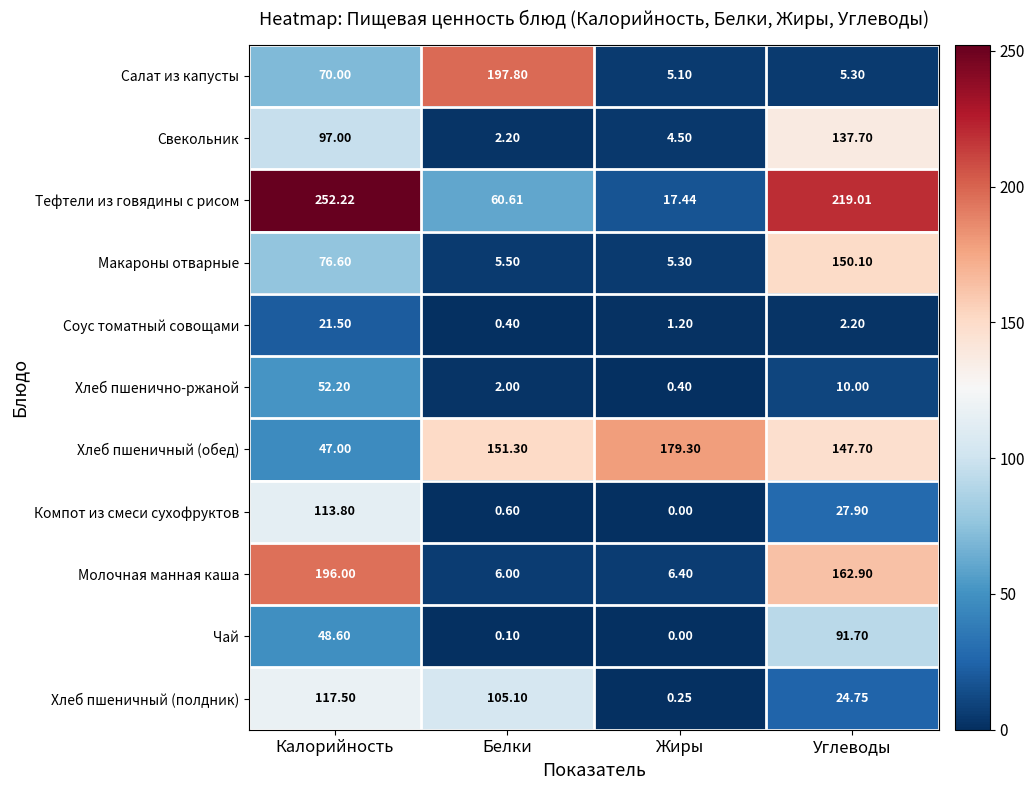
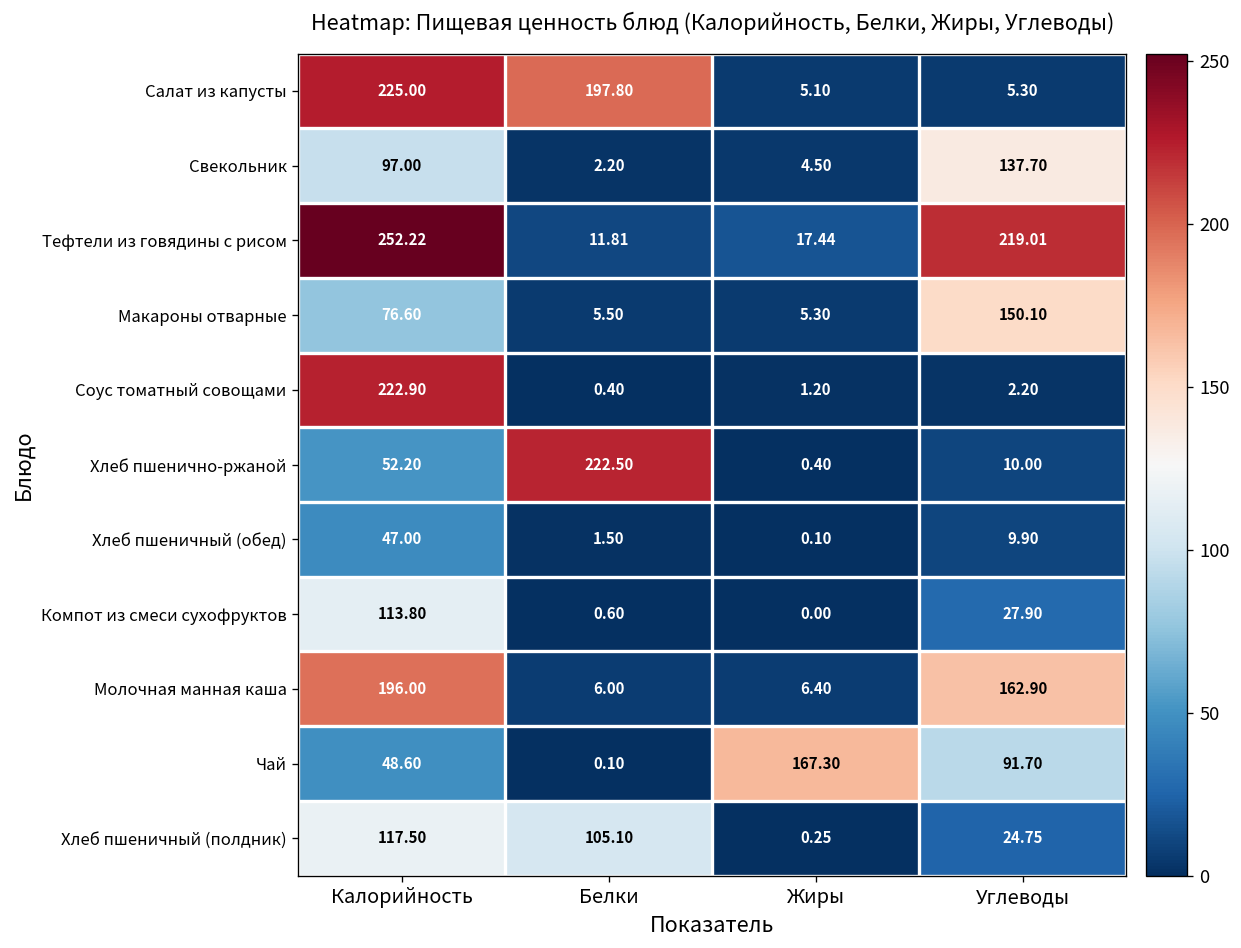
Салат из капусты, Калорийность: 70.00 -> 225.00
Тефтели из говядины с рисом, Белки: 60.61 -> 11.81
Соус томатный совощами, Калорийность: 21.50 -> 222.90
Хлеб пшенично-ржаной, Белки: 2.00 -> 222.50
Хлеб пшеничный (обед), Белки: 151.30 -> 1.50
Хлеб пшеничный (обед), Жиры: 179.30 -> 0.10
Хлеб пшеничный (обед), Углеводы: 147.70 -> 9.90
Чай, Жиры: 0.00 -> 167.30
